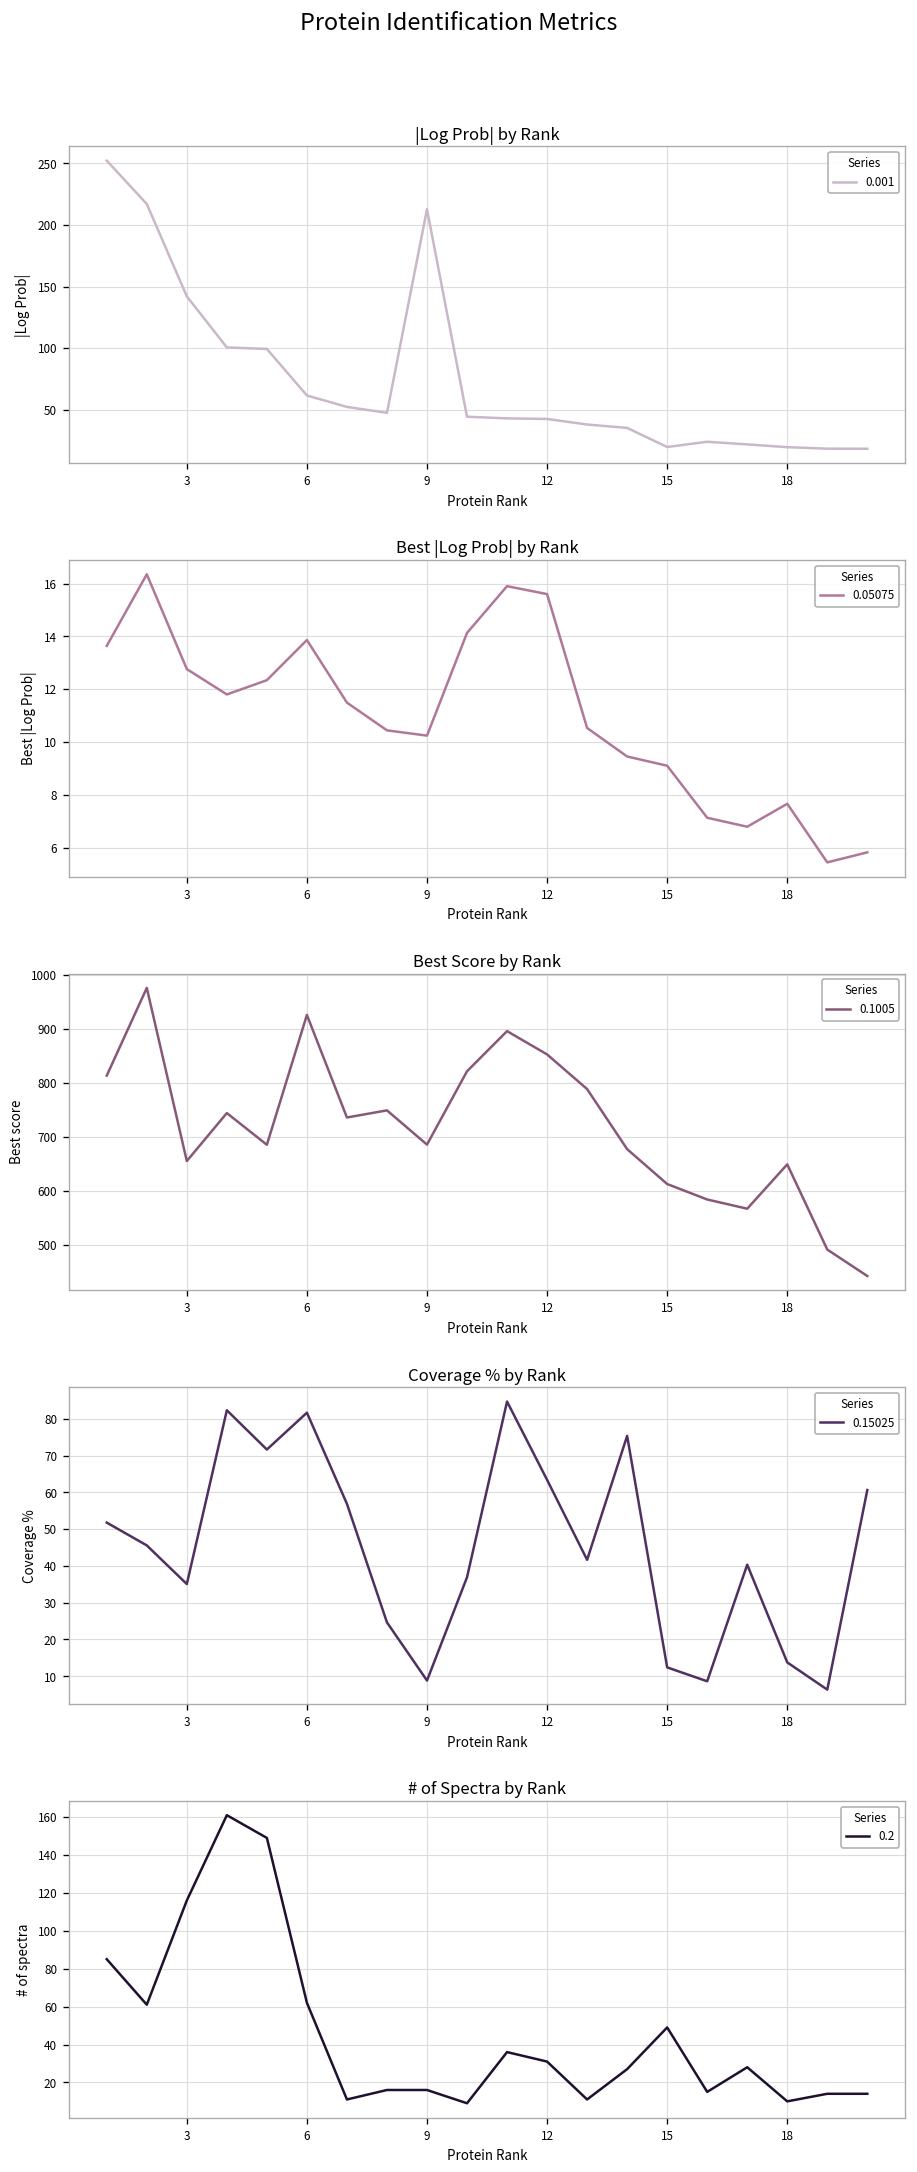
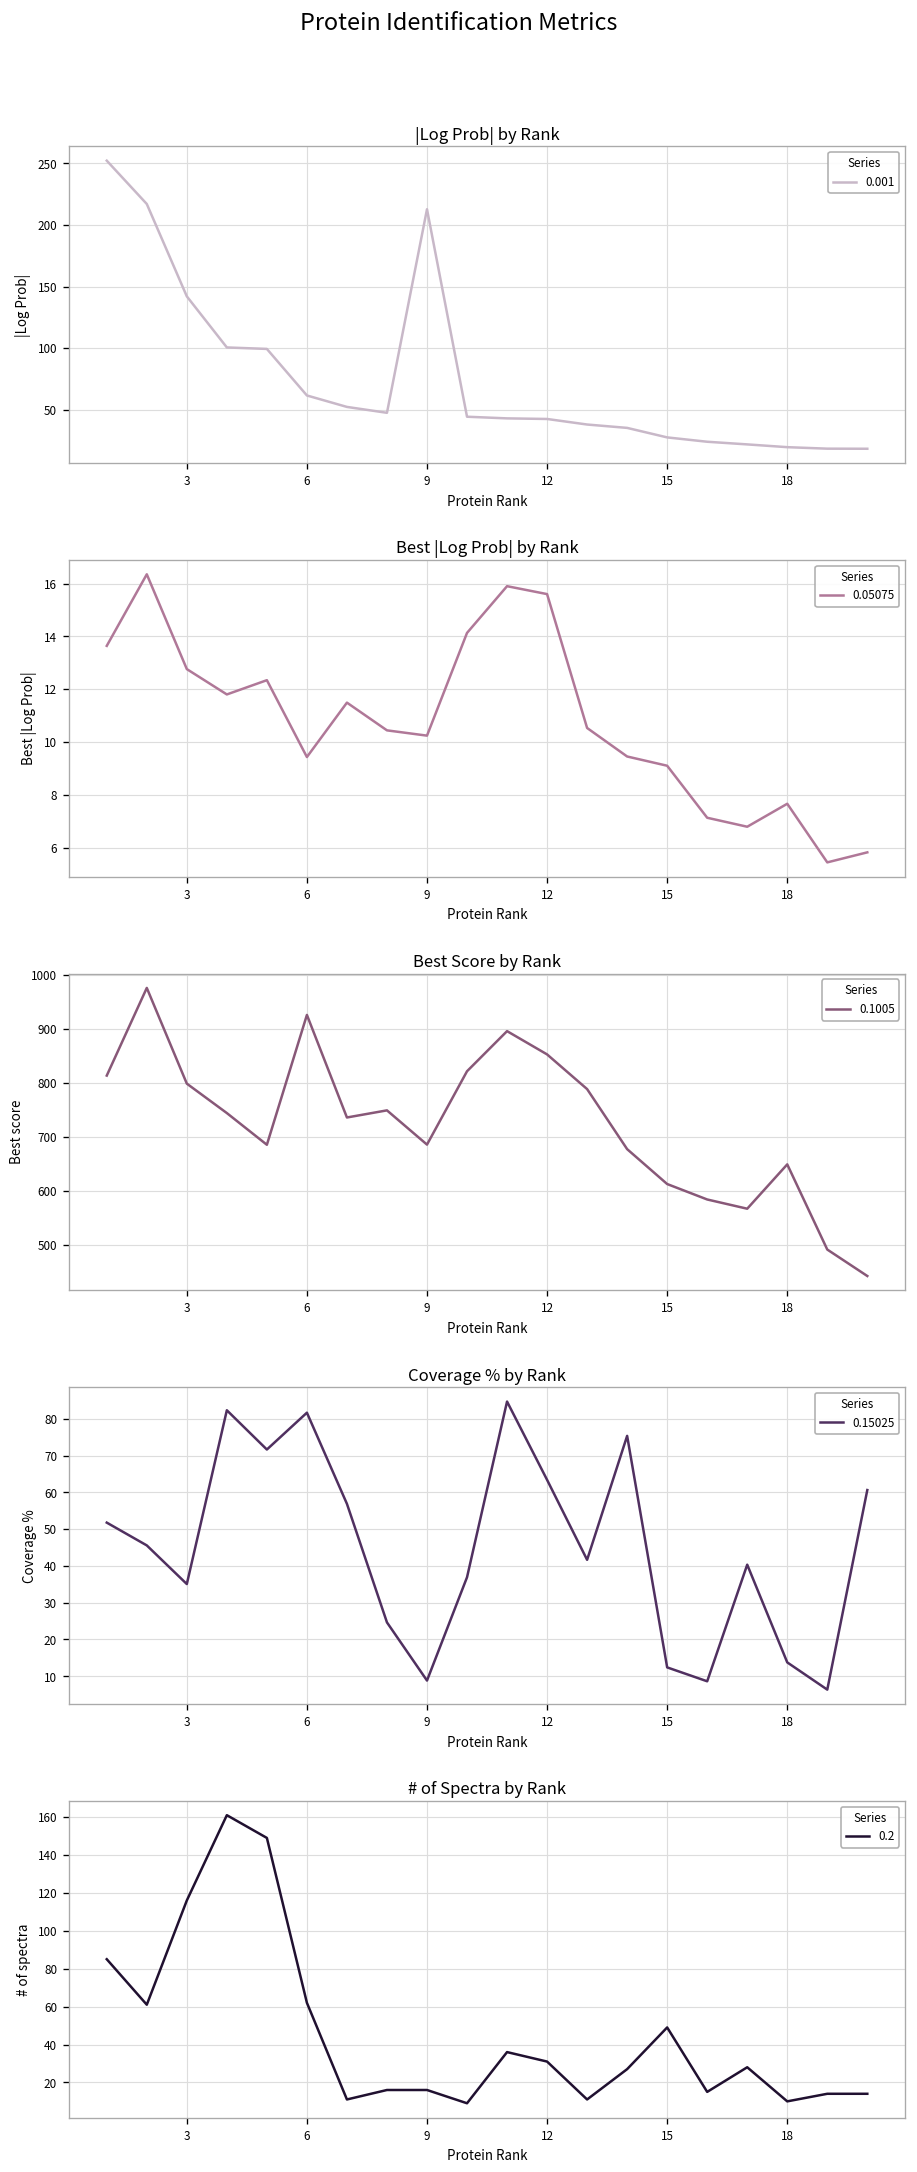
|Log Prob| by Rank, 15: 20 -> 28
Best |Log Prob| by Rank, 6: 13.9 -> 9.4
Best Score by Rank, 3: 650 -> 800
